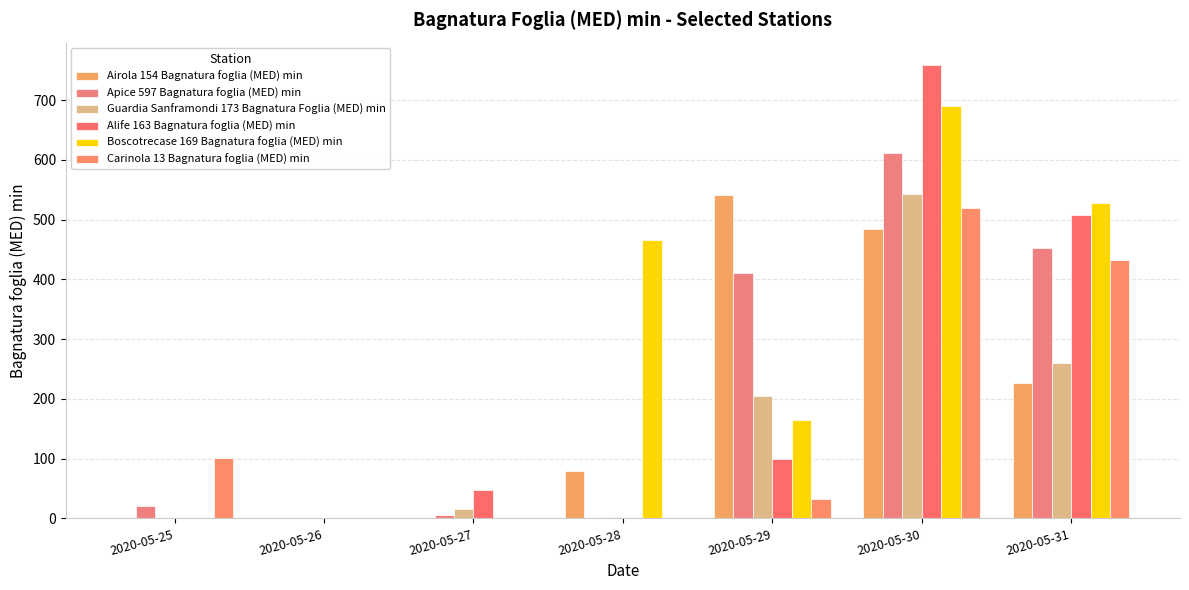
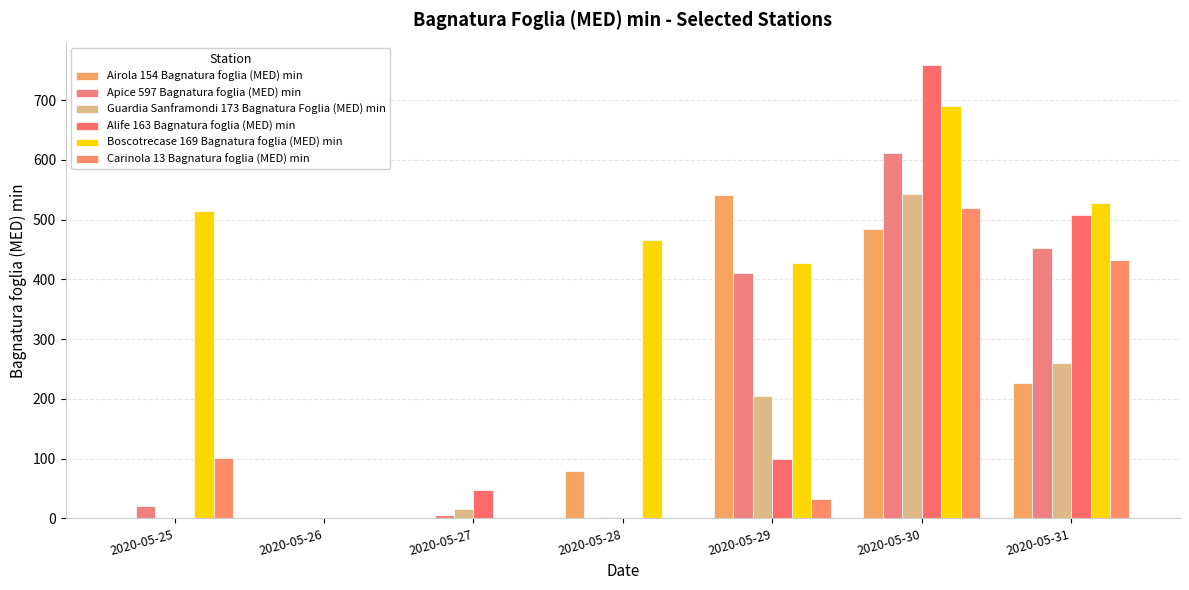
Boscotrecase 169 Bagnatura foglia (MED) min, 2020-05-25: 0 -> 510
Boscotrecase 169 Bagnatura foglia (MED) min, 2020-05-29: 160 -> 430
